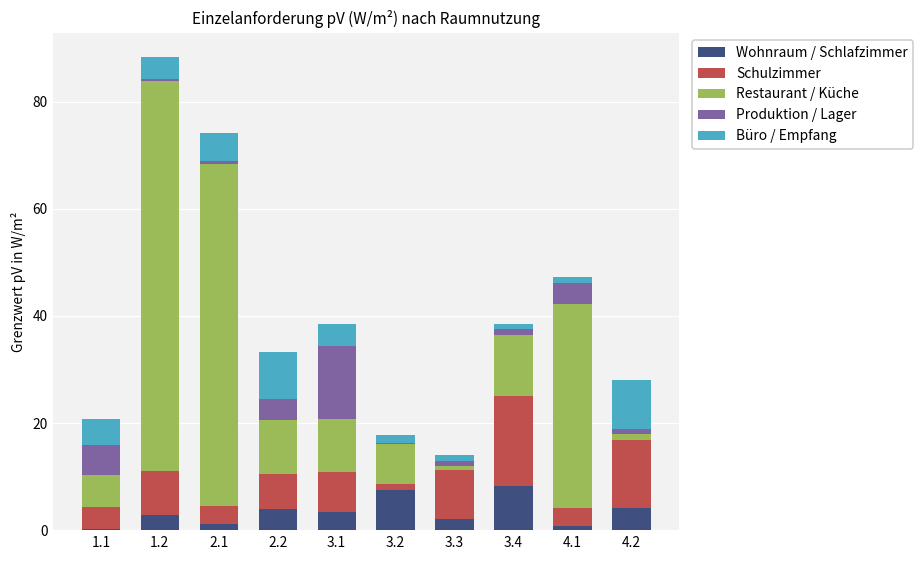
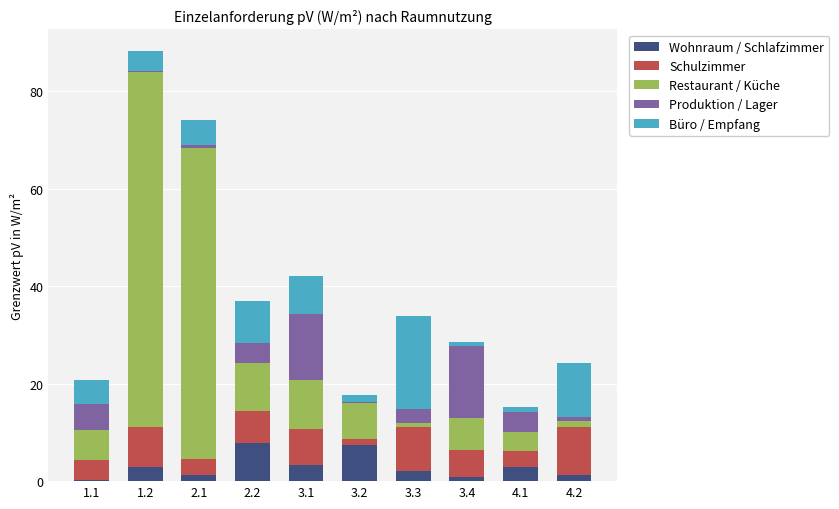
Wohnraum / Schlafzimmer, 2.2: 4 -> 8
Büro / Empfang, 3.1: 4 -> 8
Produktion / Lager, 3.3: 1 -> 3
Büro / Empfang, 3.3: 1 -> 19
Wohnraum / Schlafzimmer, 3.4: 8 -> 1
Schulzimmer, 3.4: 17 -> 6
Restaurant / Küche, 3.4: 11 -> 7
Produktion / Lager, 3.4: 1 -> 15
Wohnraum / Schlafzimmer, 4.1: 1 -> 3
Restaurant / Küche, 4.1: 38 -> 4
Wohnraum / Schlafzimmer, 4.2: 4 -> 1
Schulzimmer, 4.2: 13 -> 10
Büro / Empfang, 4.2: 9 -> 11
